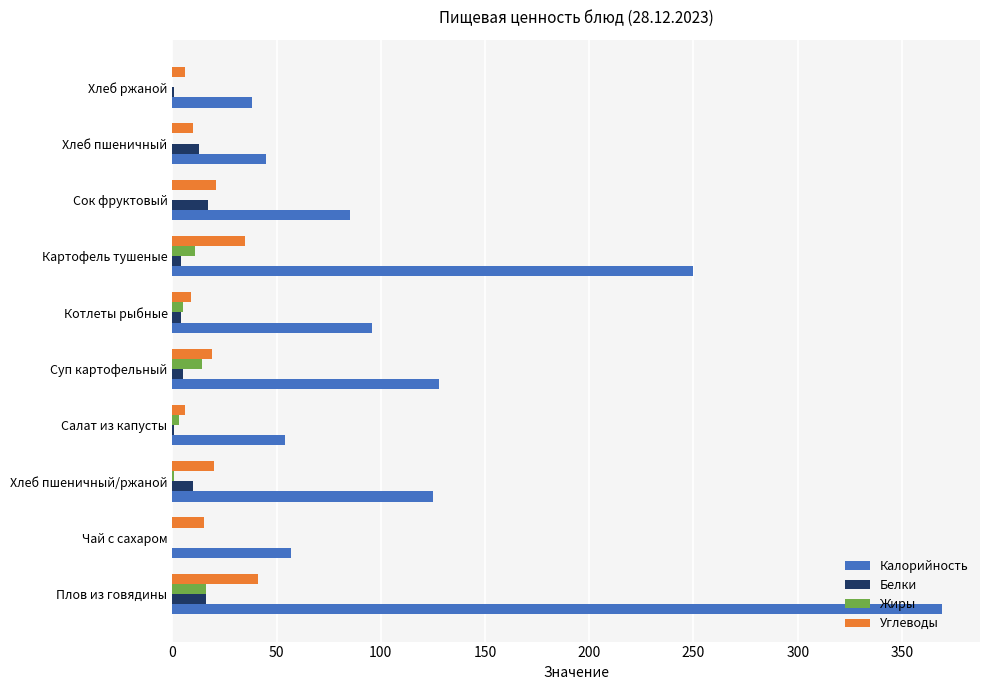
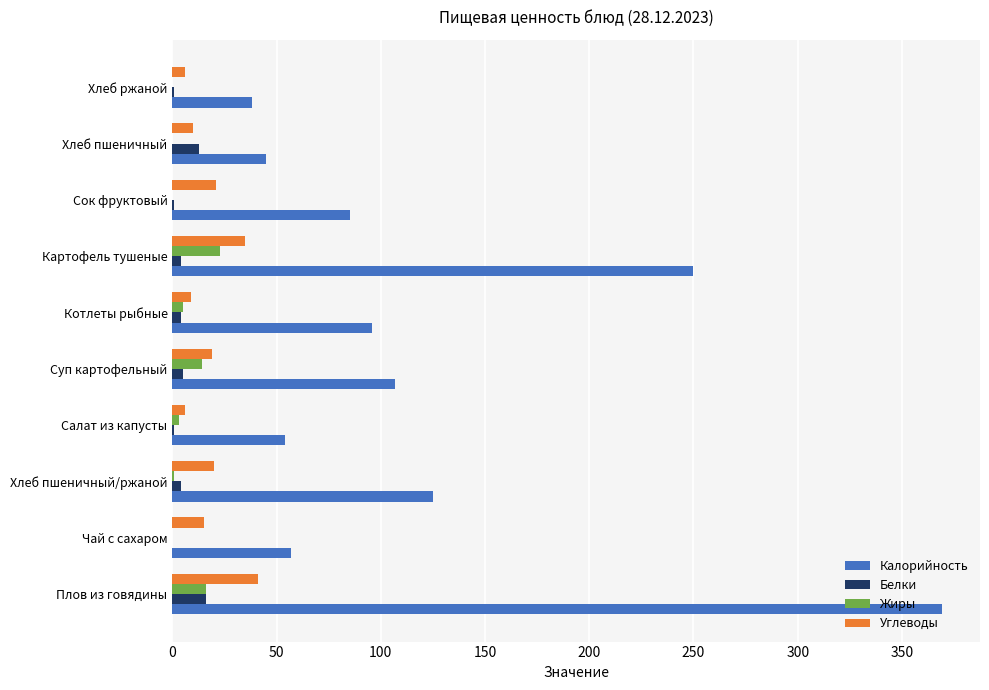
Белки, Сок фруктовый: 17 -> 1
Жиры, Картофель тушеные: 11 -> 23
Калорийность, Суп картофельный: 128 -> 107
Белки, Хлеб пшеничный/ржаной: 10 -> 4
